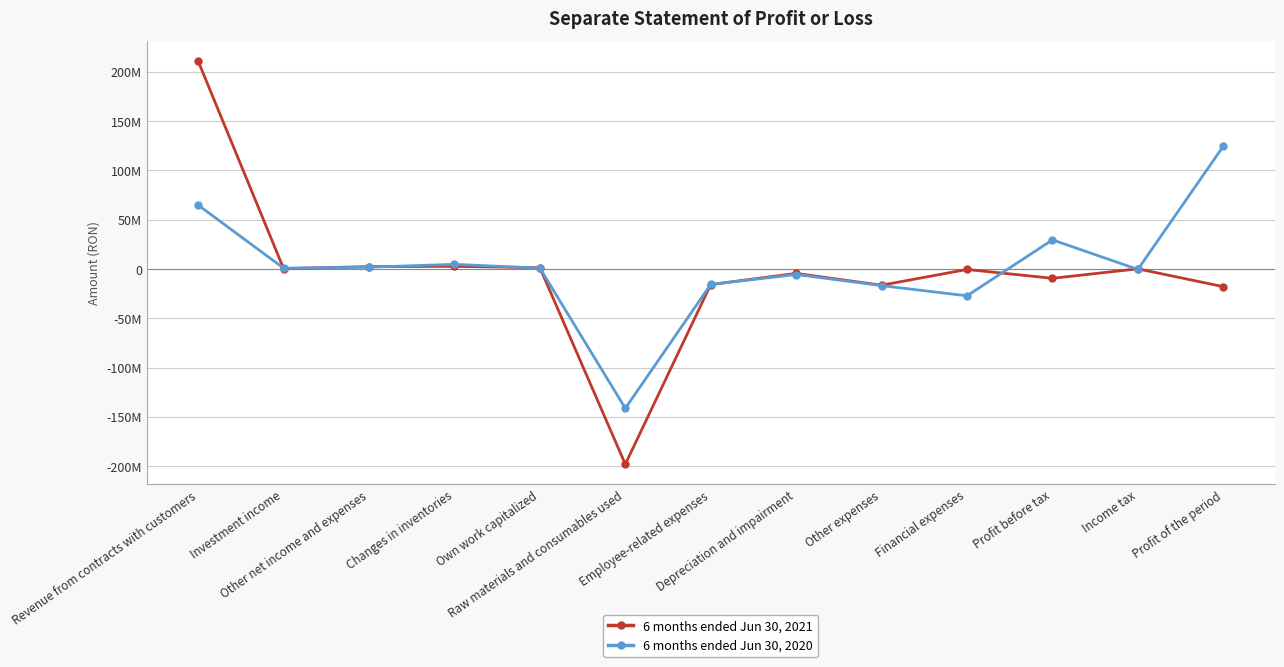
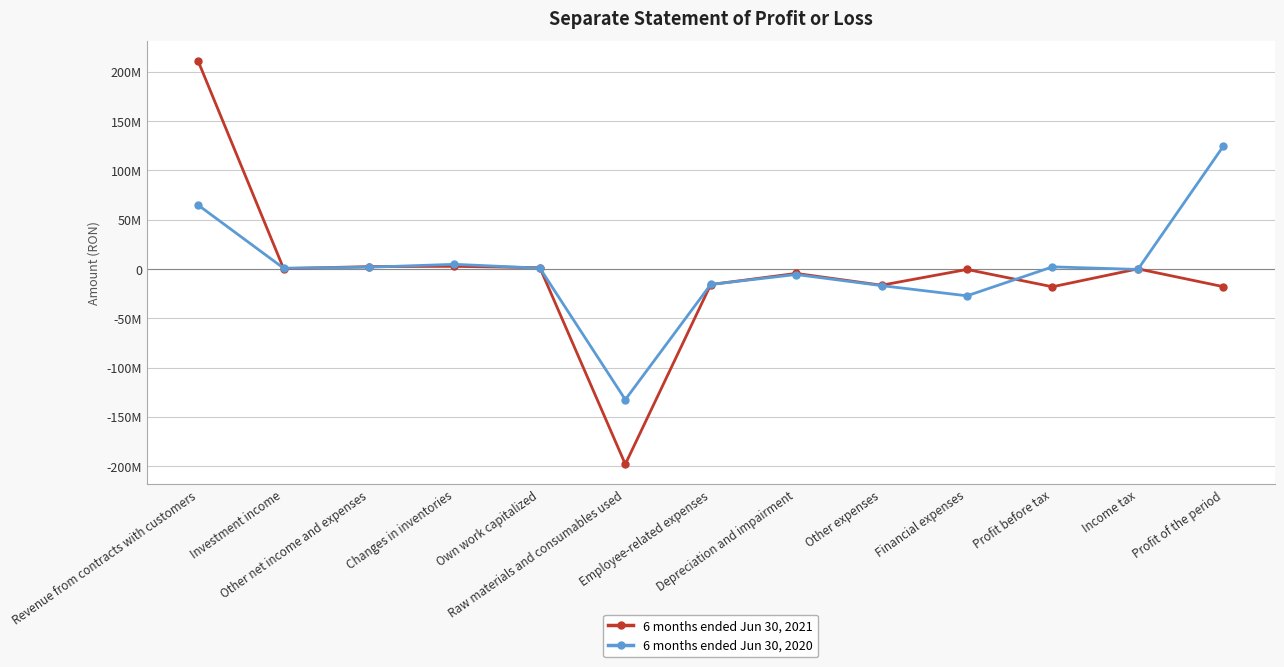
6 months ended Jun 30, 2020, Raw materials and consumables used: -140000000 -> -130000000
6 months ended Jun 30, 2021, Profit before tax: -10000000 -> -20000000
6 months ended Jun 30, 2020, Profit before tax: 30000000 -> 0
